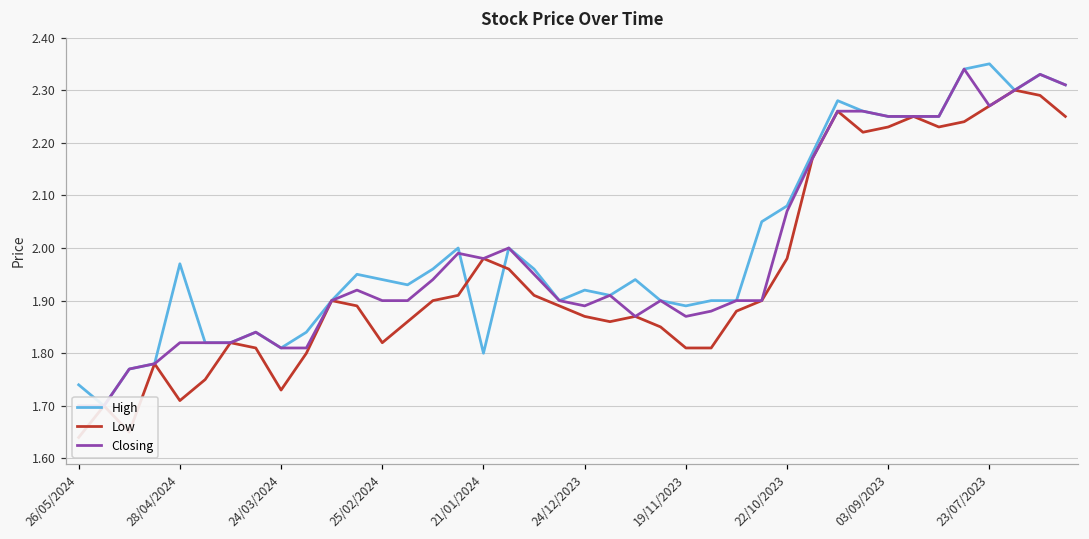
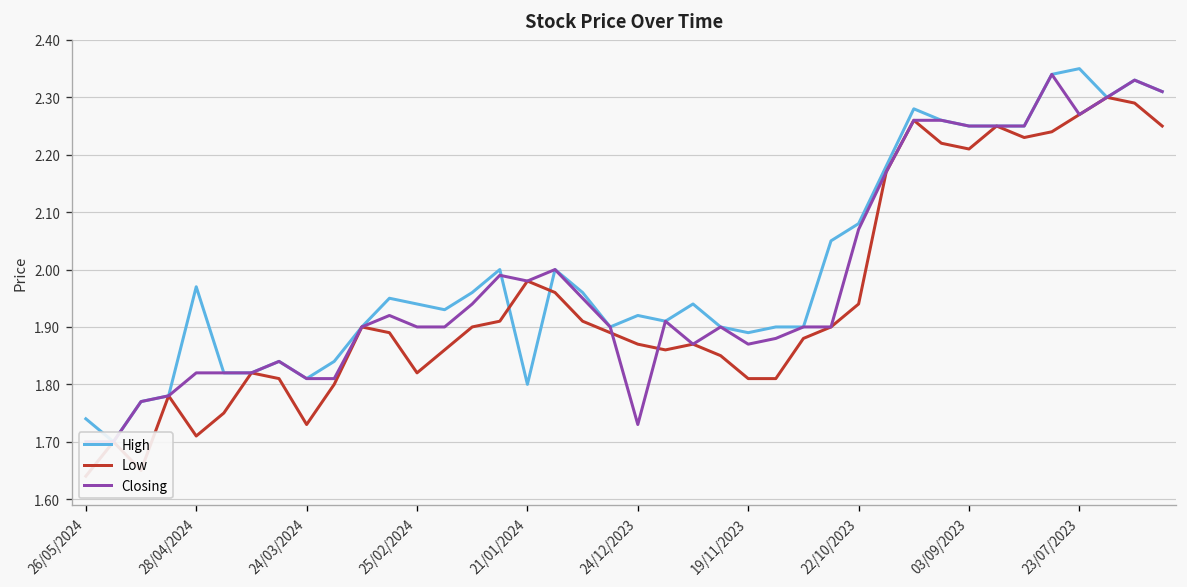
Closing, 24/12/2023: 1.89 -> 1.73
Low, 22/10/2023: 1.98 -> 1.94
Low, 03/09/2023: 2.23 -> 2.21
